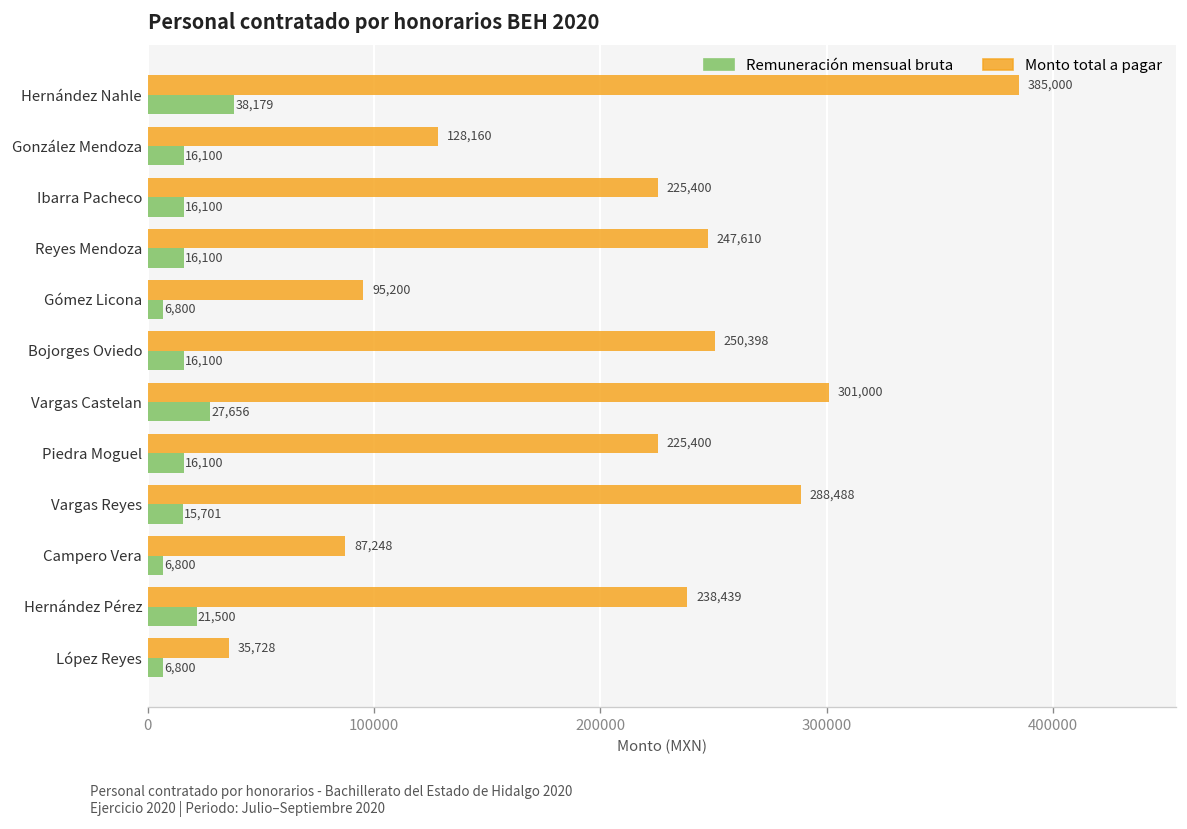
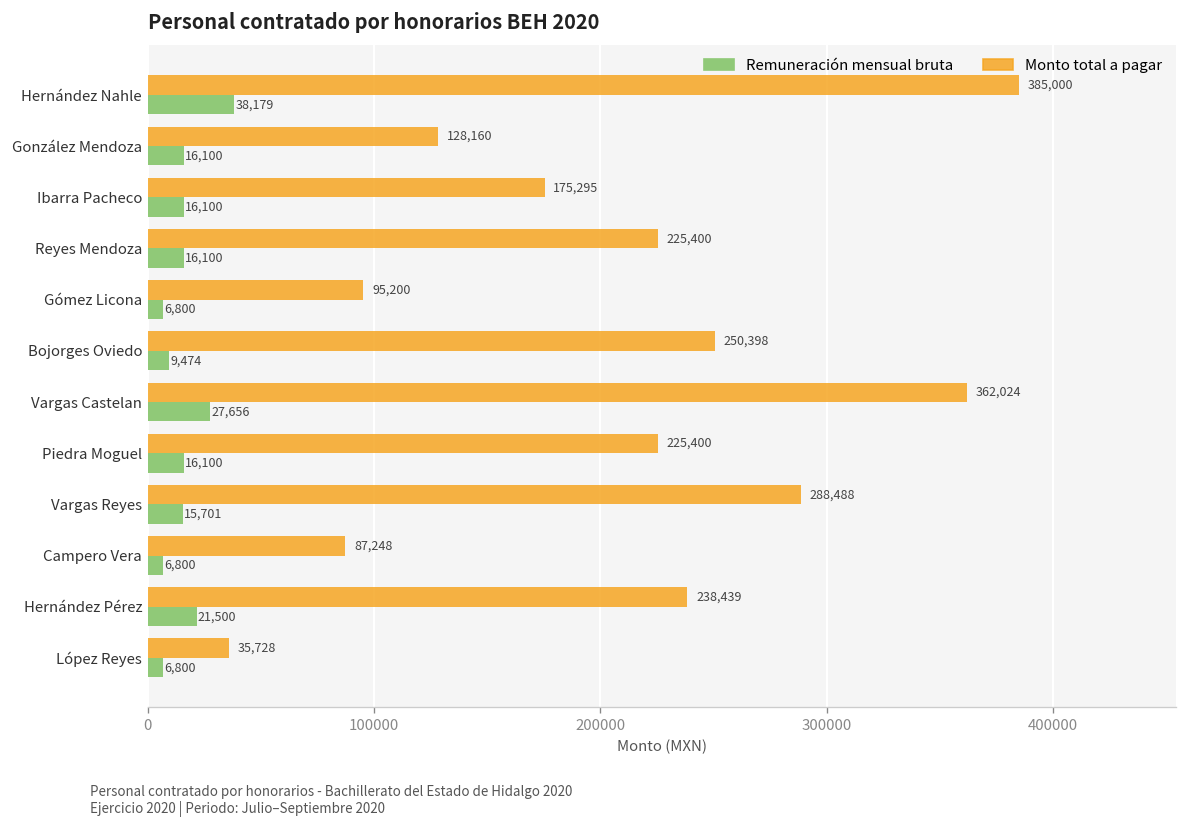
Monto total a pagar, Ibarra Pacheco: 225,400 -> 175,295
Monto total a pagar, Reyes Mendoza: 247,610 -> 225,400
Remuneración mensual bruta, Bojorges Oviedo: 16,100 -> 9,474
Monto total a pagar, Vargas Castelan: 301,000 -> 362,024
